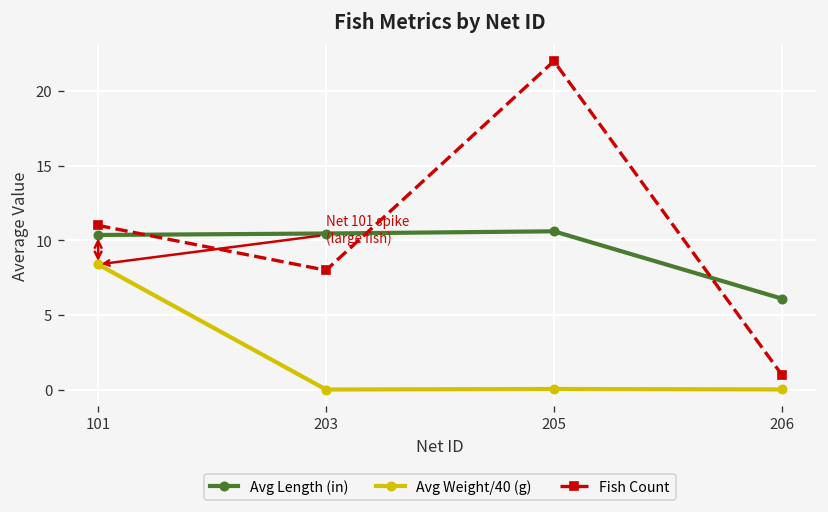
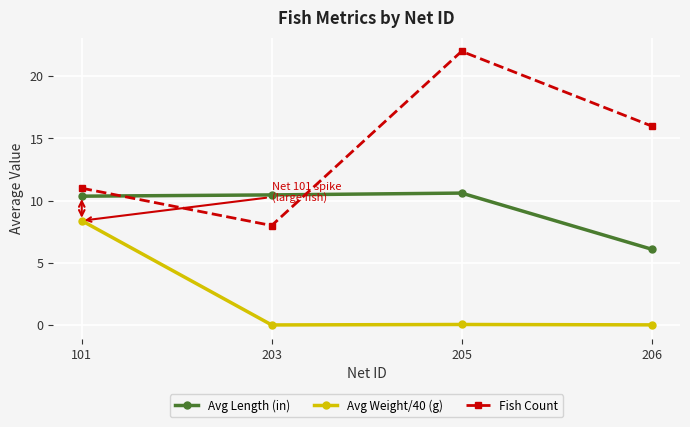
Fish Count, 206: 1 -> 16
